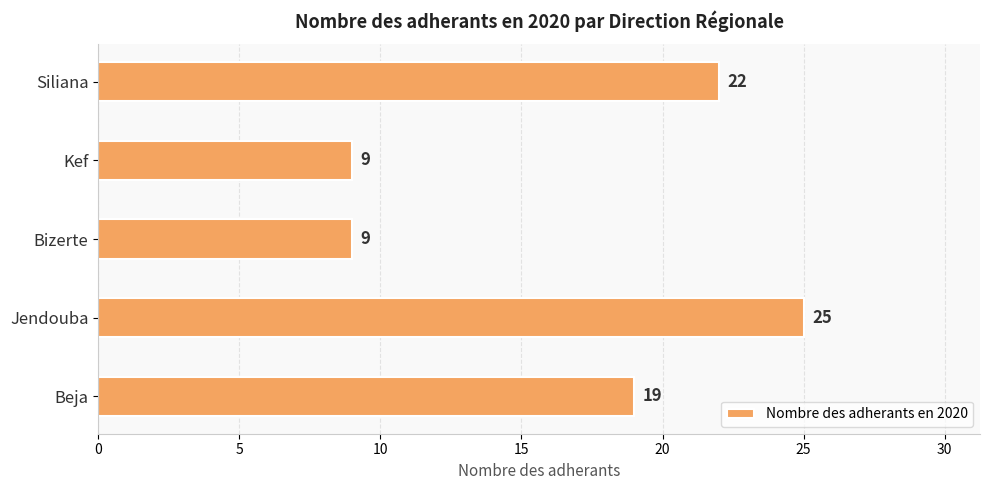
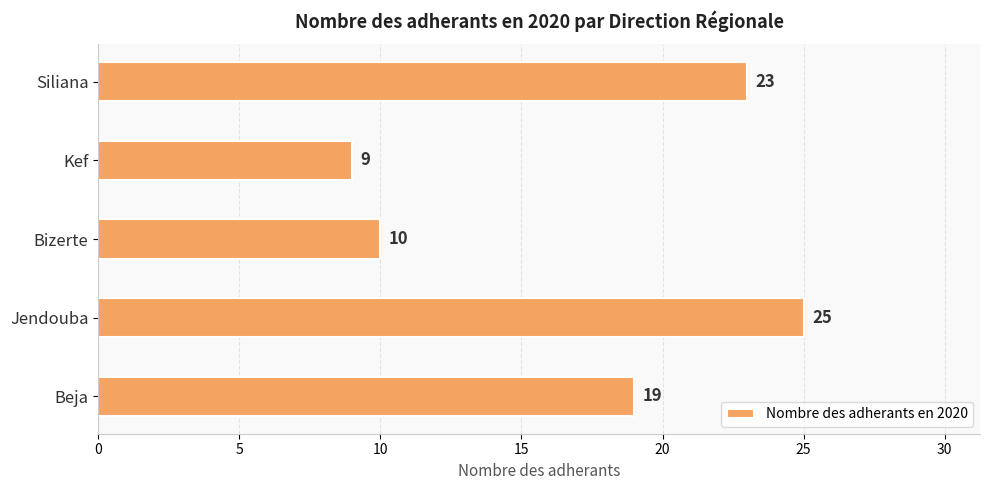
Siliana: 22 -> 23
Bizerte: 9 -> 10
